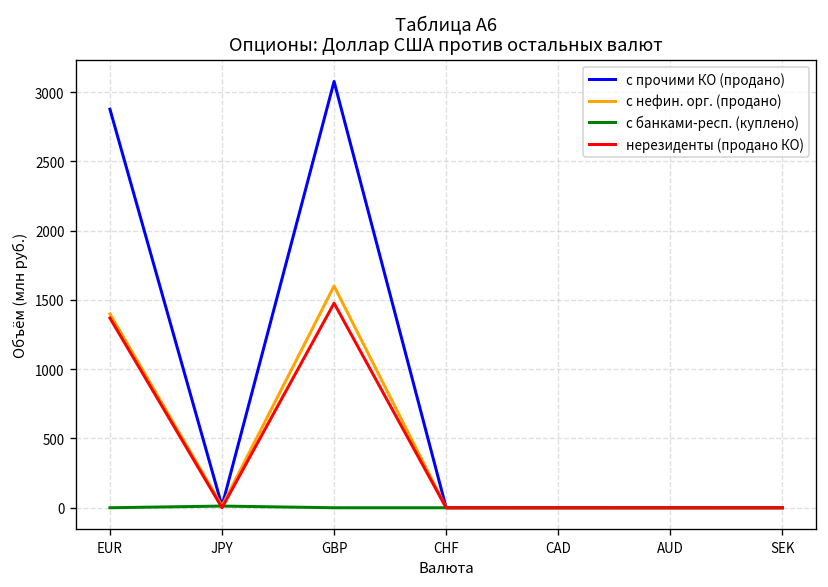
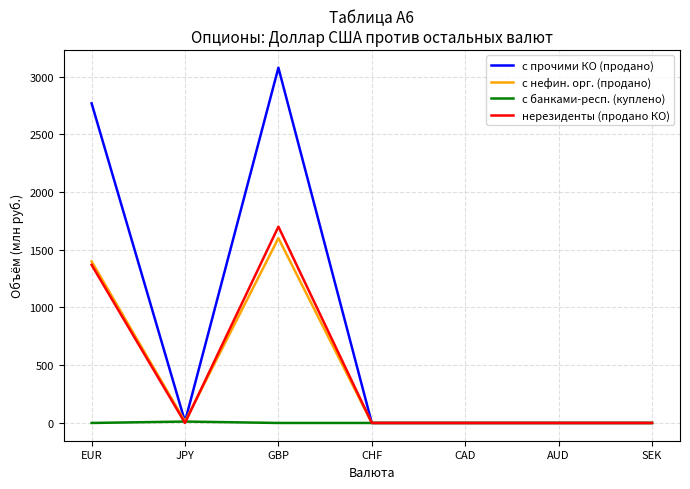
с прочими КО (продано), EUR: 2880 -> 2770
нерезиденты (продано КО), GBP: 1480 -> 1700
